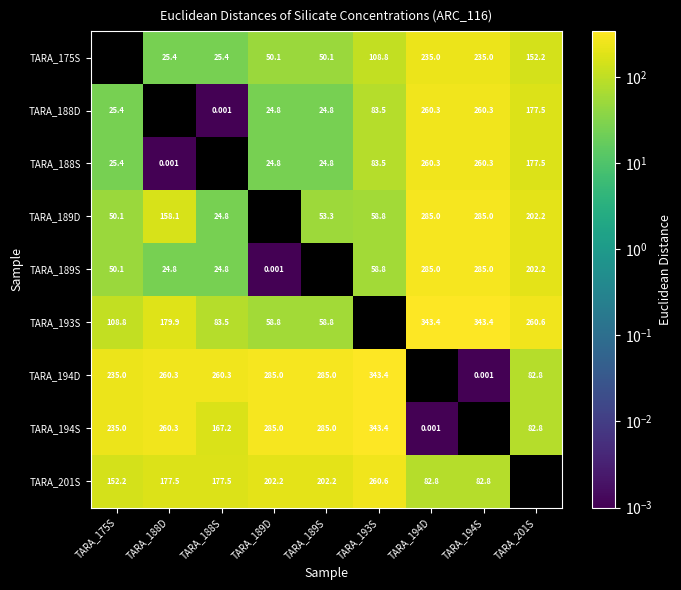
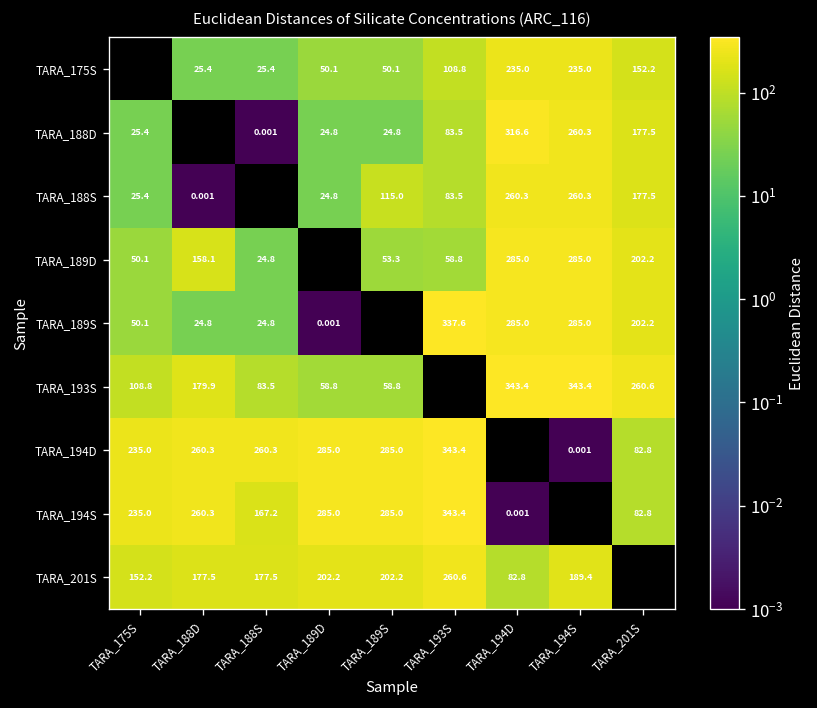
TARA_188D, TARA_194D: 260.3 -> 316.6
TARA_188S, TARA_189S: 24.8 -> 115.0
TARA_189S, TARA_193S: 58.8 -> 337.6
TARA_201S, TARA_194S: 82.8 -> 189.4
